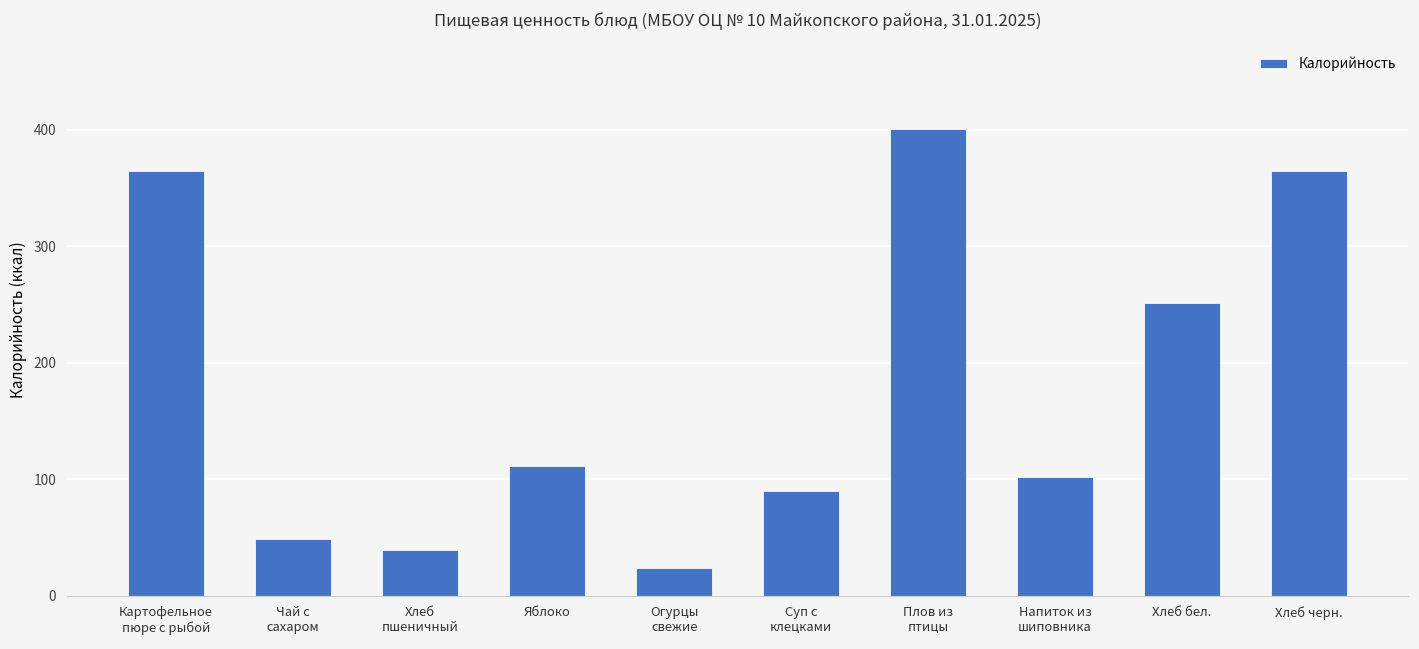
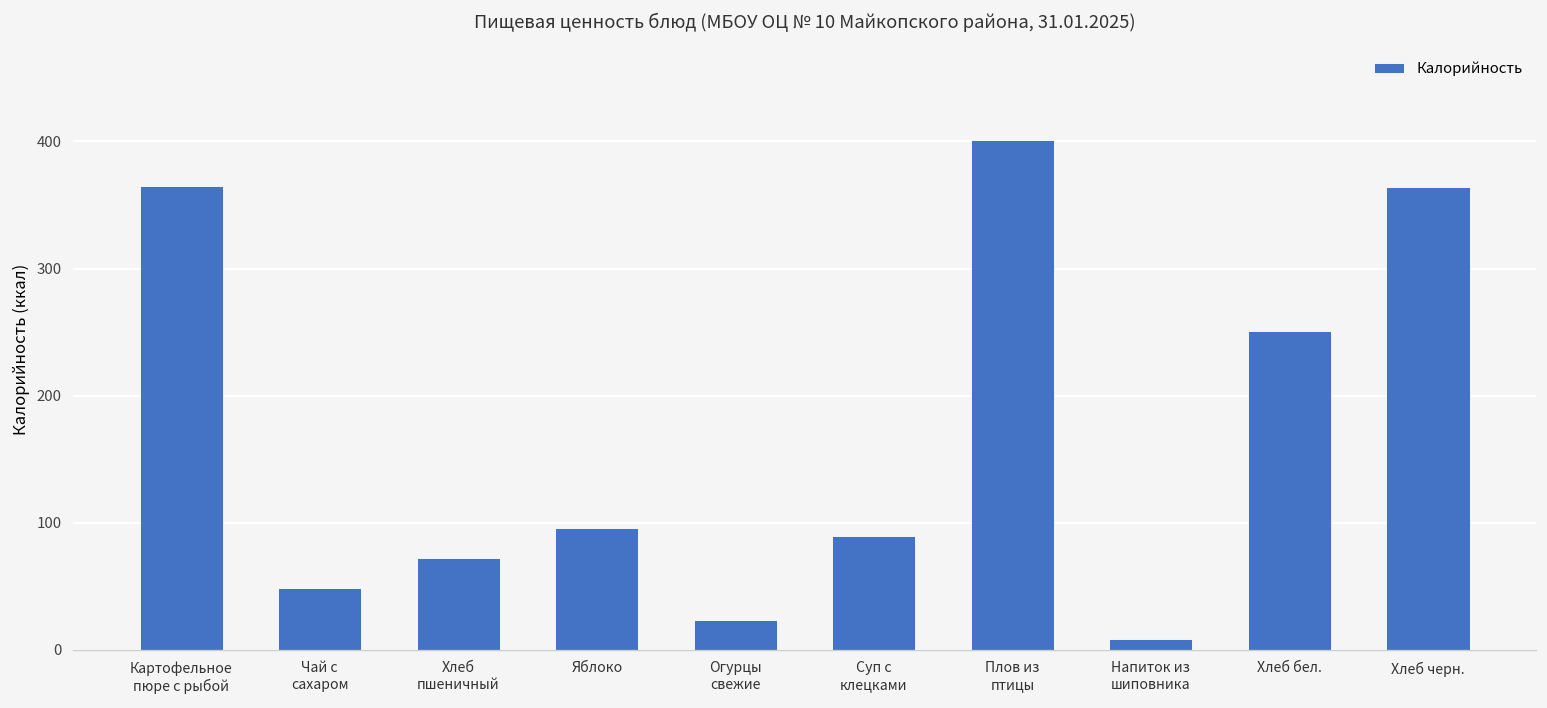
Хлеб пшеничный: 39 -> 73
Яблоко: 111 -> 96
Напиток из шиповника: 102 -> 9
